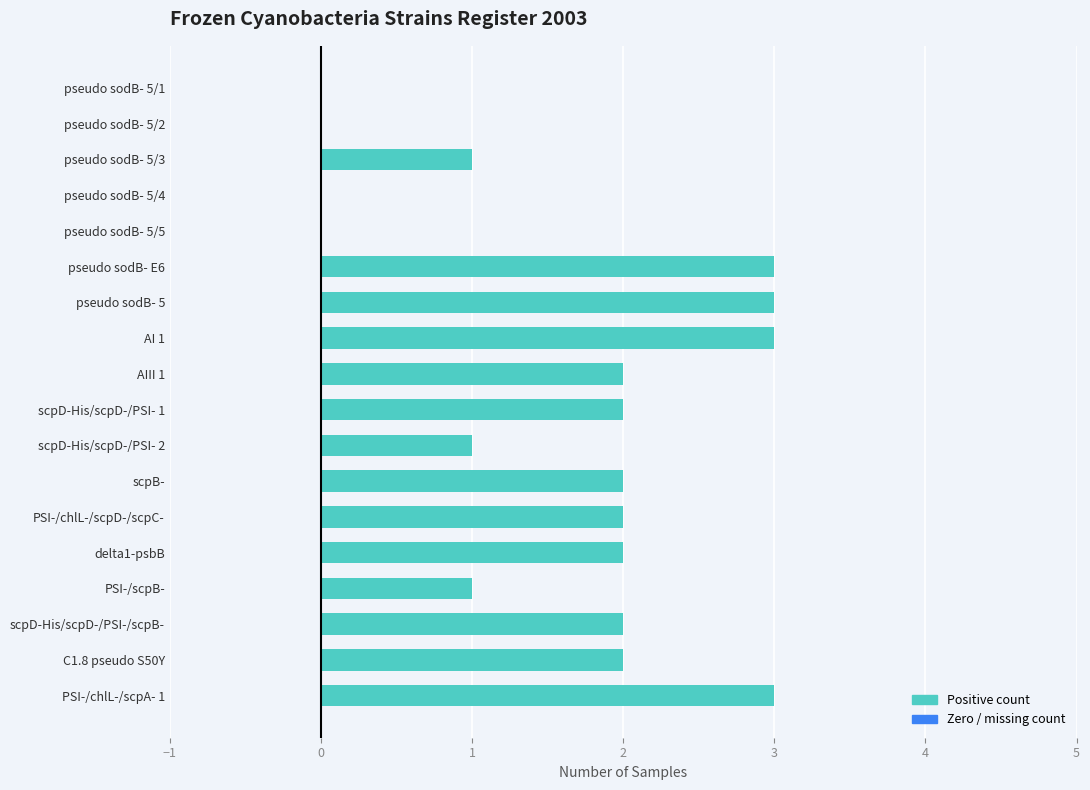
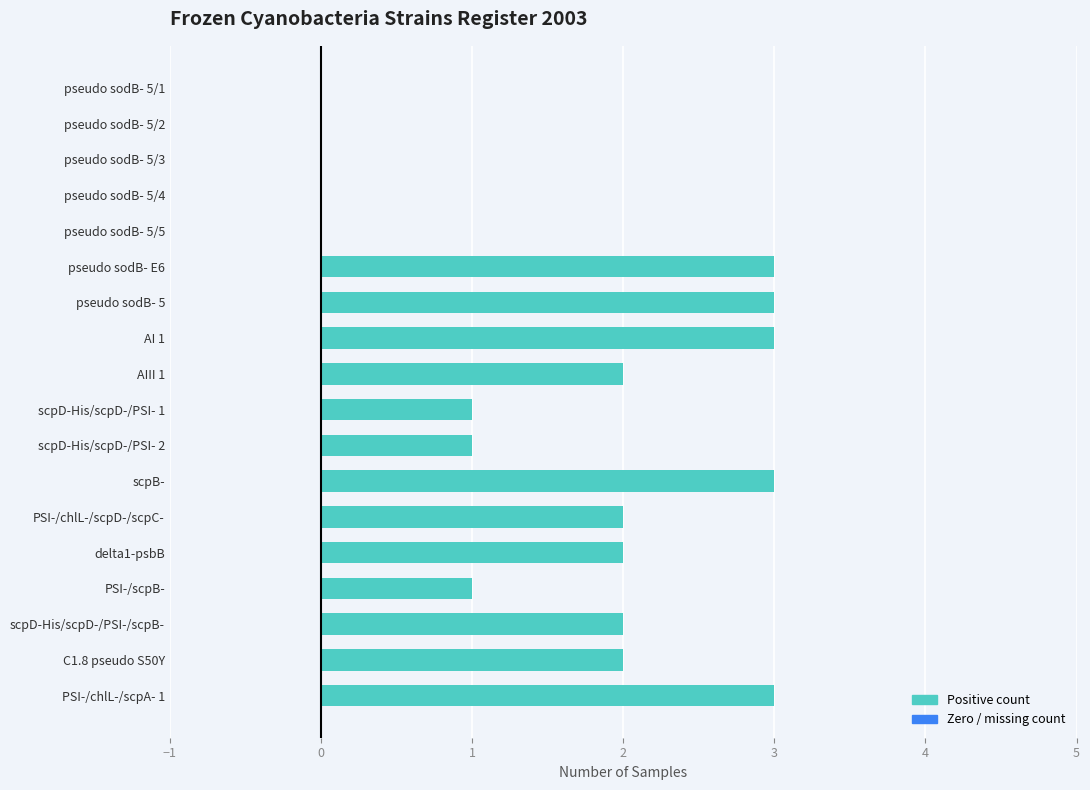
pseudo sodB- 5/3: 1 -> 0
scpD-His/scpD-/PSI- 1: 2 -> 1
scpB-: 2 -> 3
